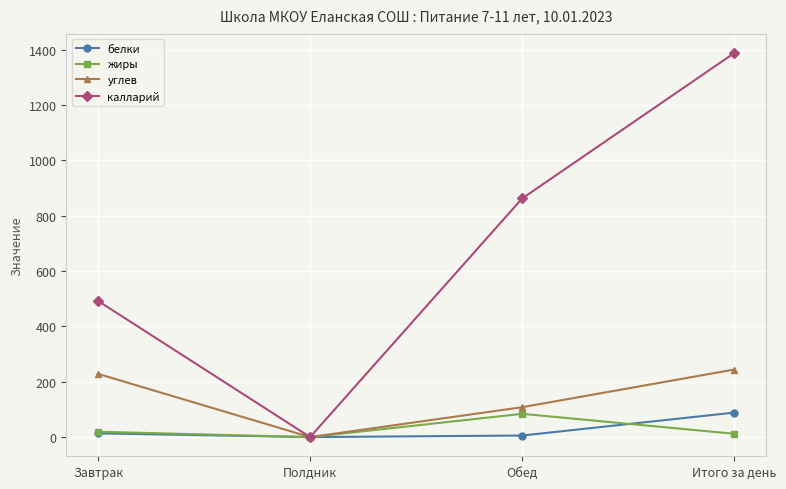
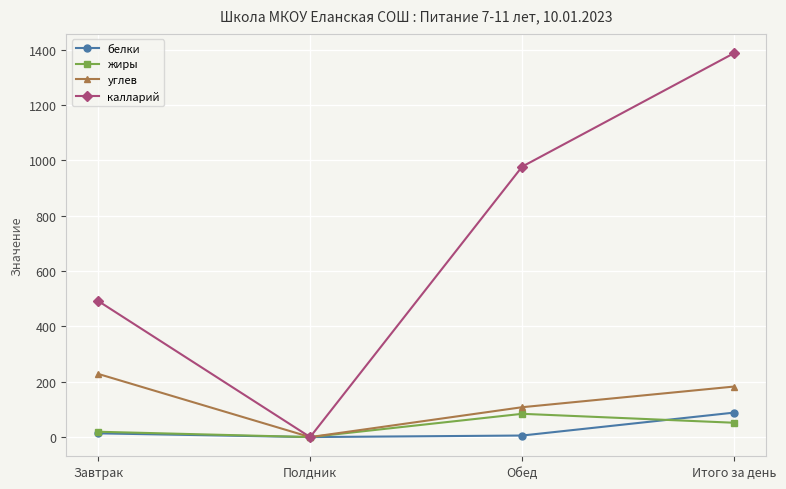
калларий, Обед: 860 -> 980
жиры, Итого за день: 10 -> 50
углев, Итого за день: 240 -> 180
